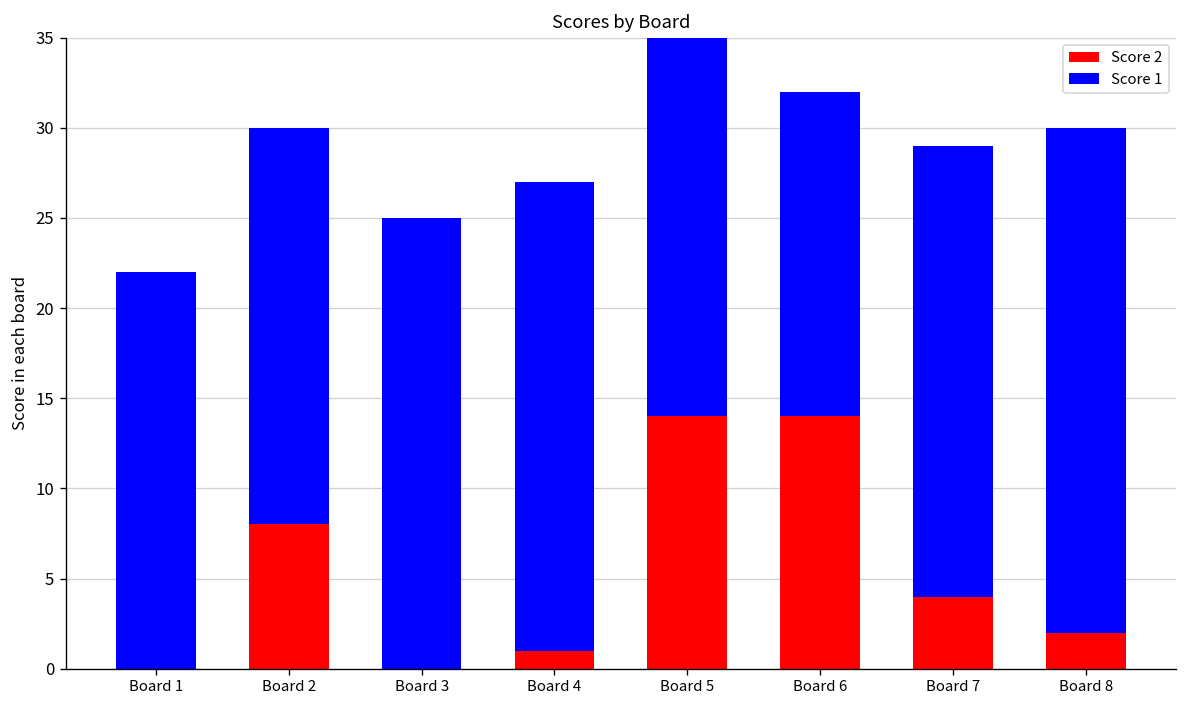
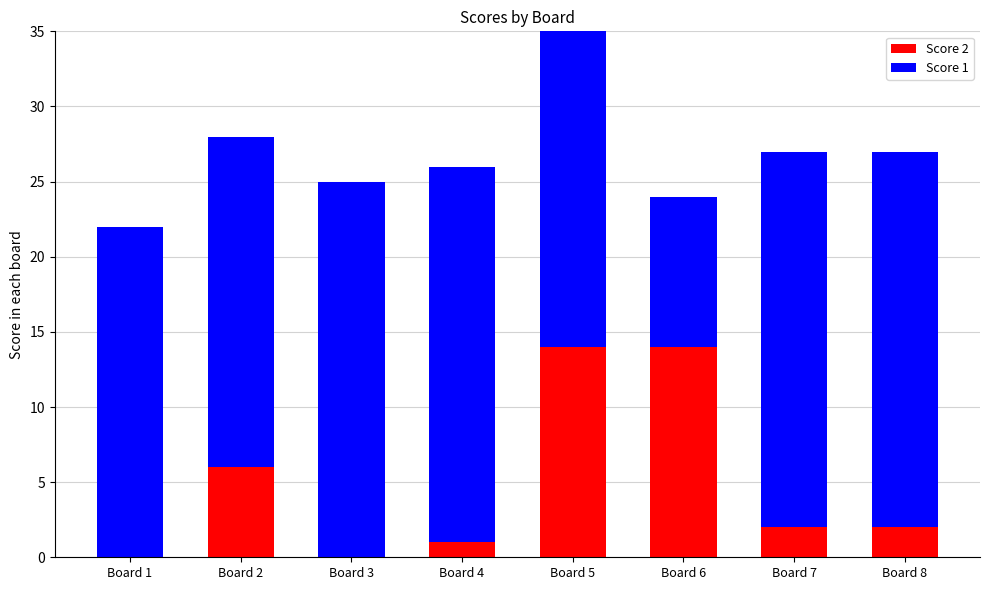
Score 2, Board 2: 8 -> 6
Score 1, Board 4: 26 -> 25
Score 1, Board 6: 18 -> 10
Score 2, Board 7: 4 -> 2
Score 1, Board 8: 28 -> 25
